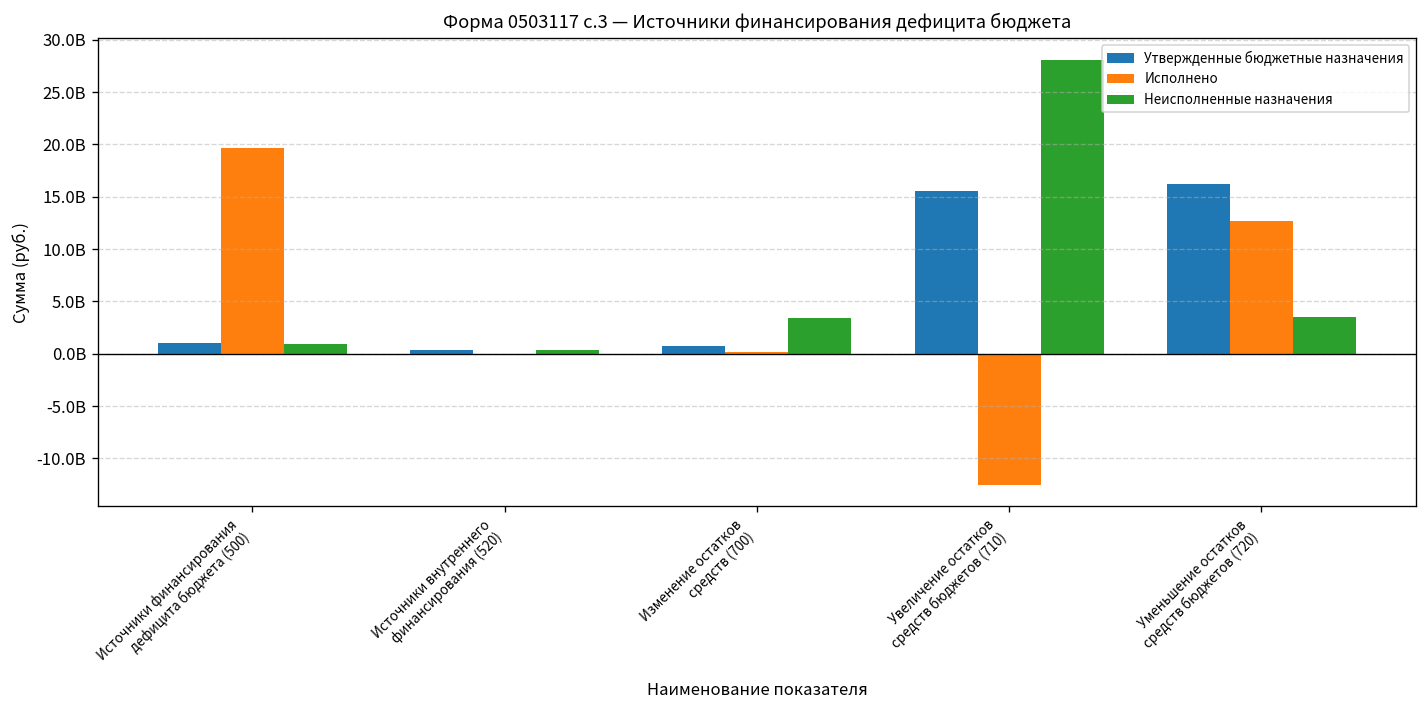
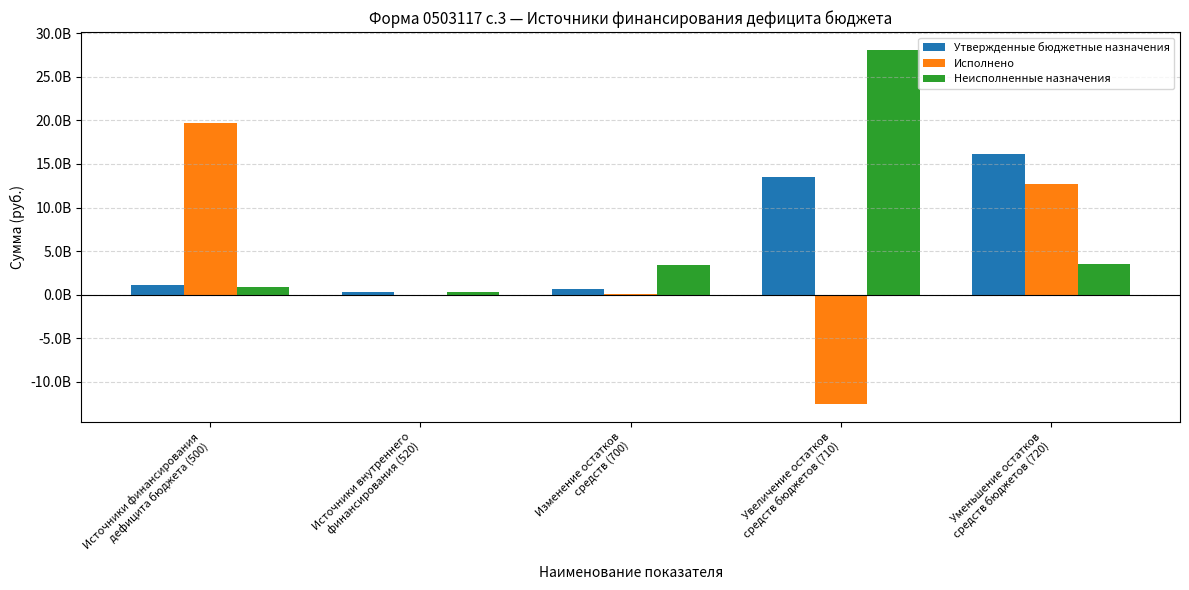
Утвержденные бюджетные назначения, Увеличение остатков средств бюджетов (710): 16000000000 -> 14000000000
